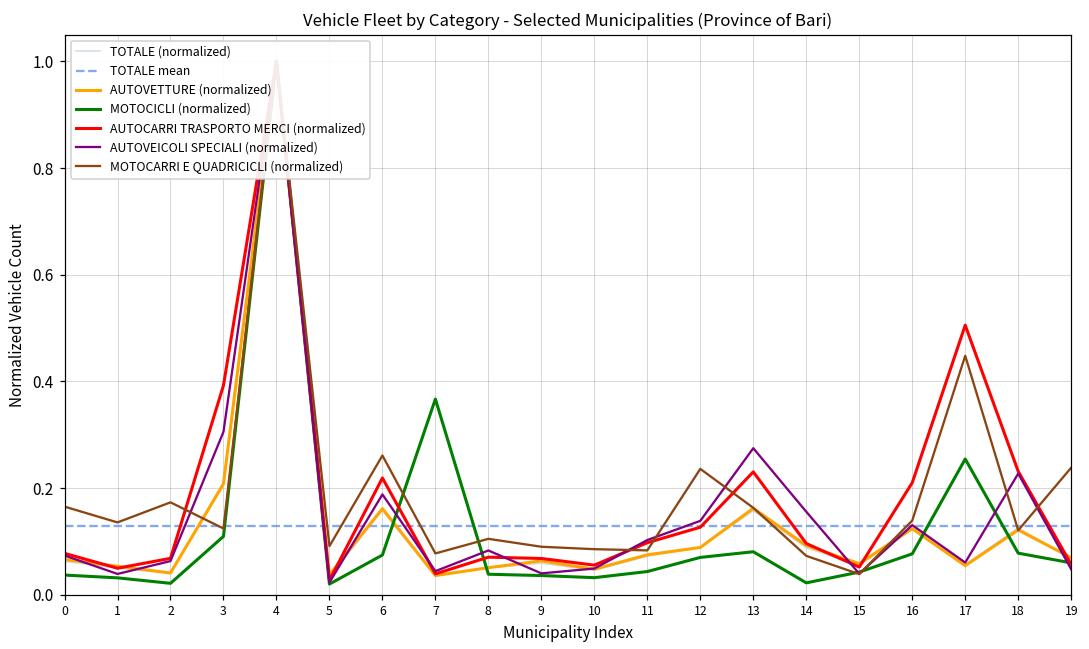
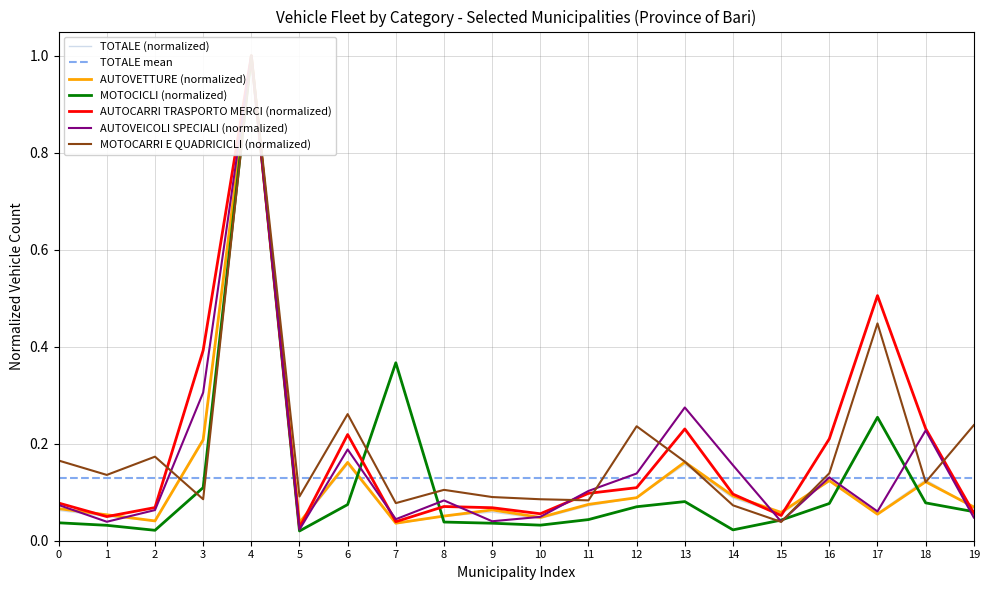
MOTOCARRI E QUADRICICLI (normalized), 3: 0.12 -> 0.09
AUTOCARRI TRASPORTO MERCI (normalized), 12: 0.13 -> 0.11
